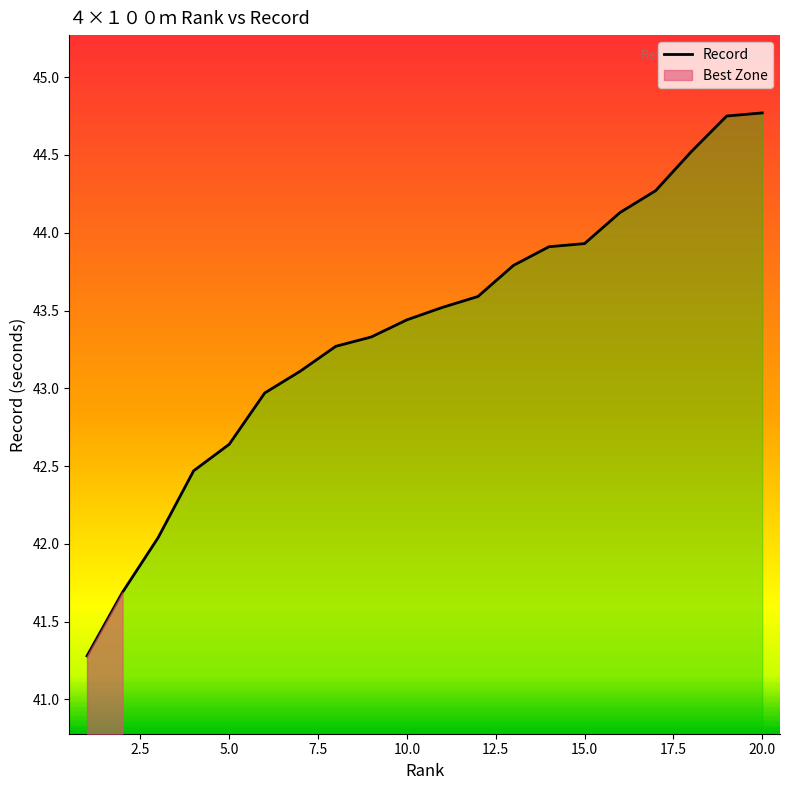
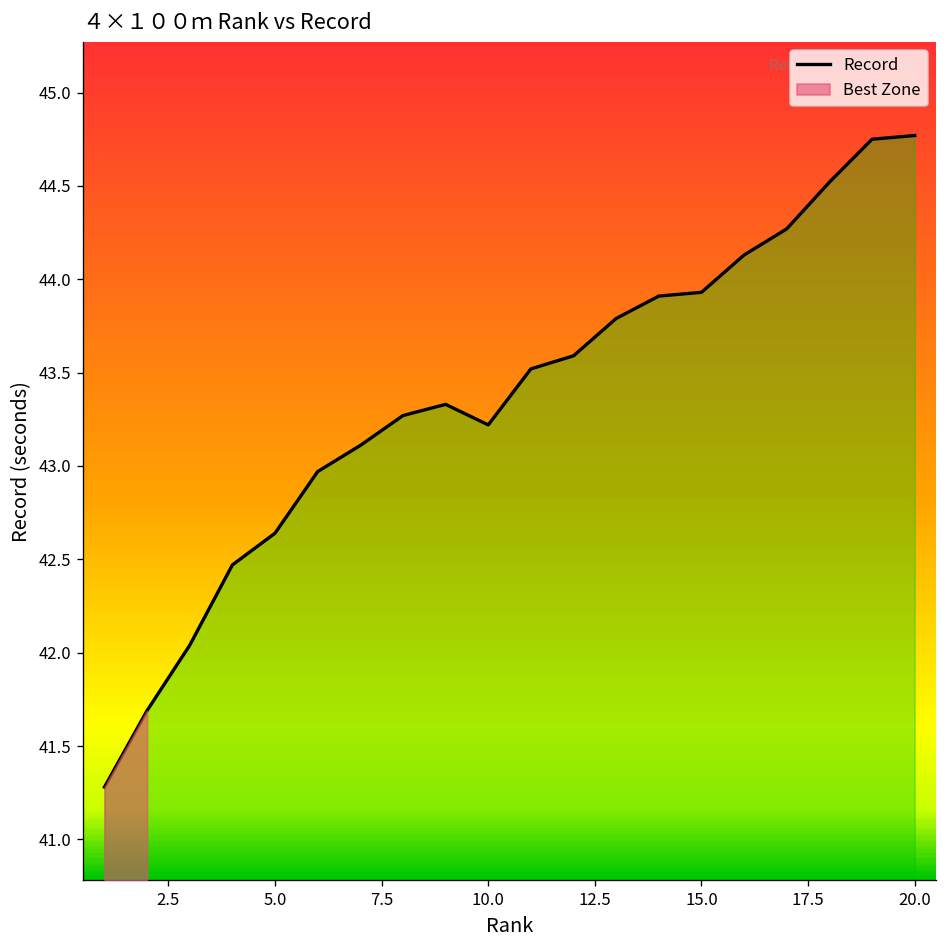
Record, 10.0: 43.44 -> 43.22
